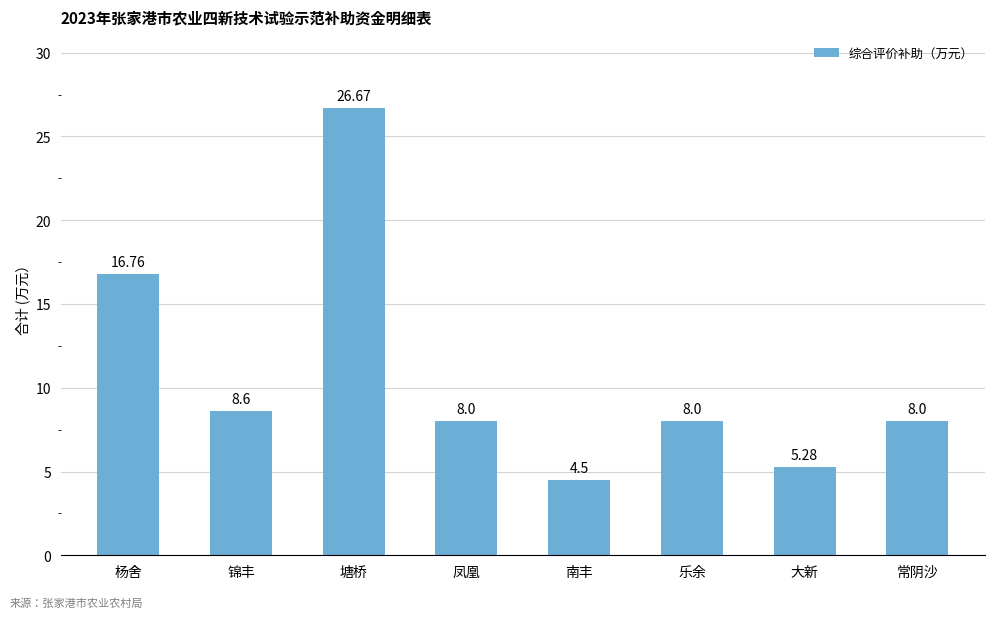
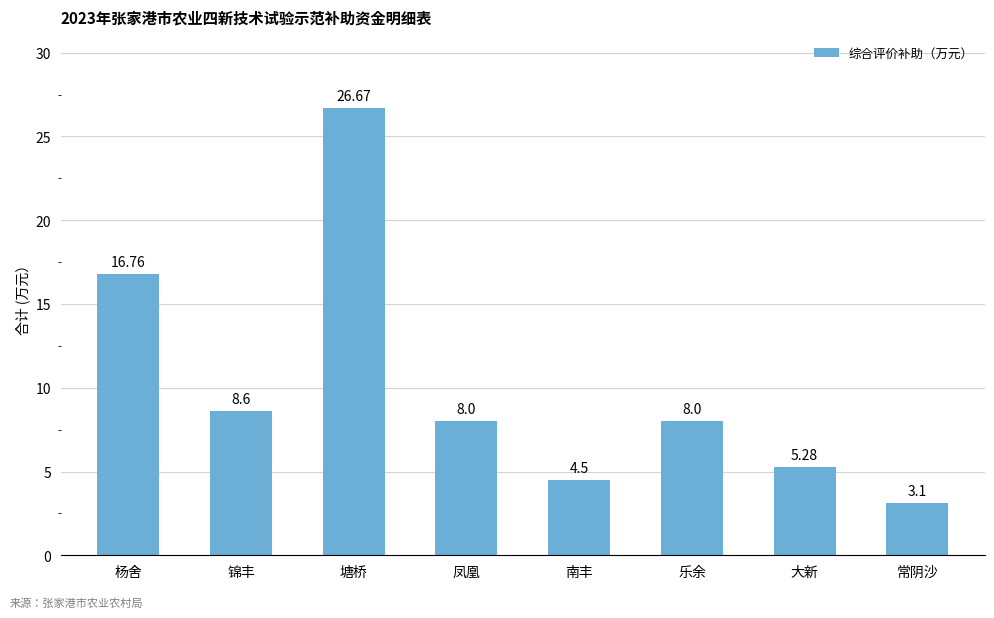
常阴沙: 8.0 -> 3.1
